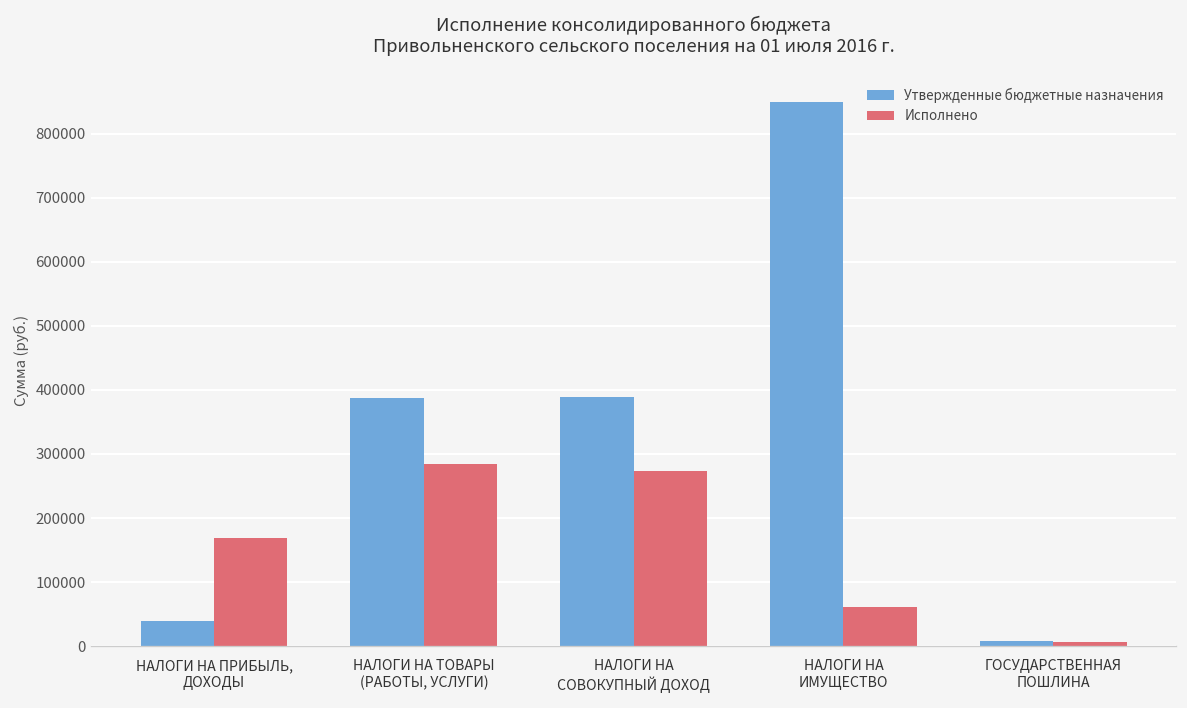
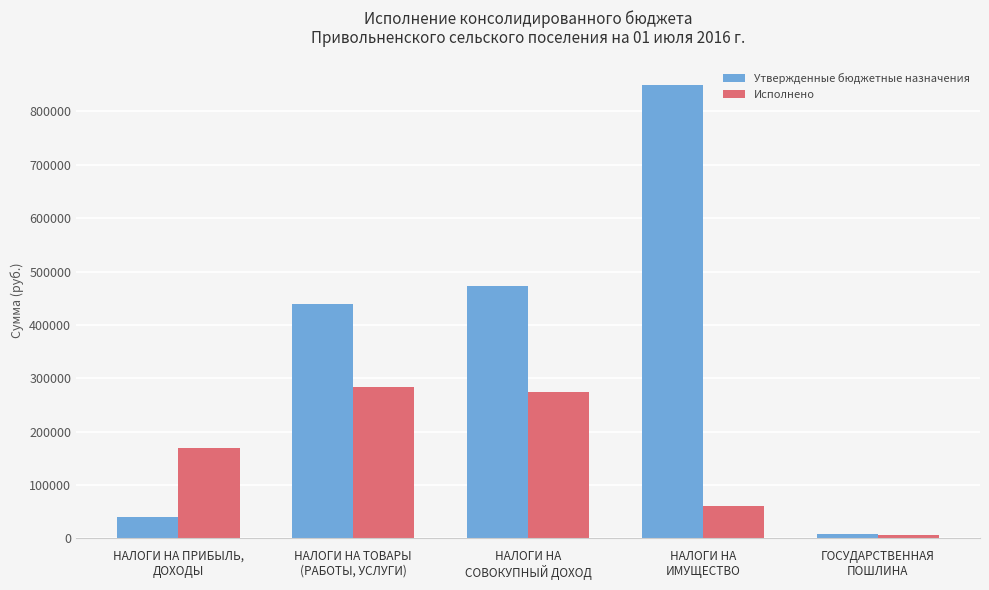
Утвержденные бюджетные назначения, НАЛОГИ НА ТОВАРЫ (РАБОТЫ, УСЛУГИ): 390000 -> 440000
Утвержденные бюджетные назначения, НАЛОГИ НА СОВОКУПНЫЙ ДОХОД: 390000 -> 470000
